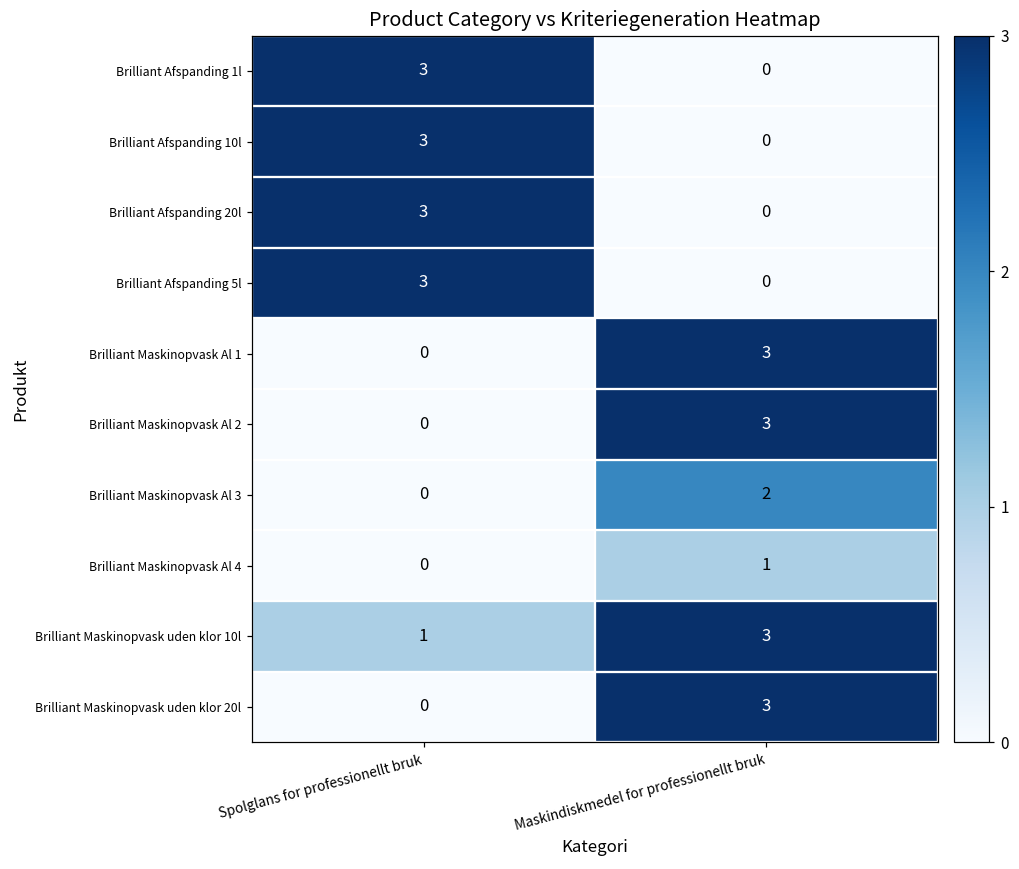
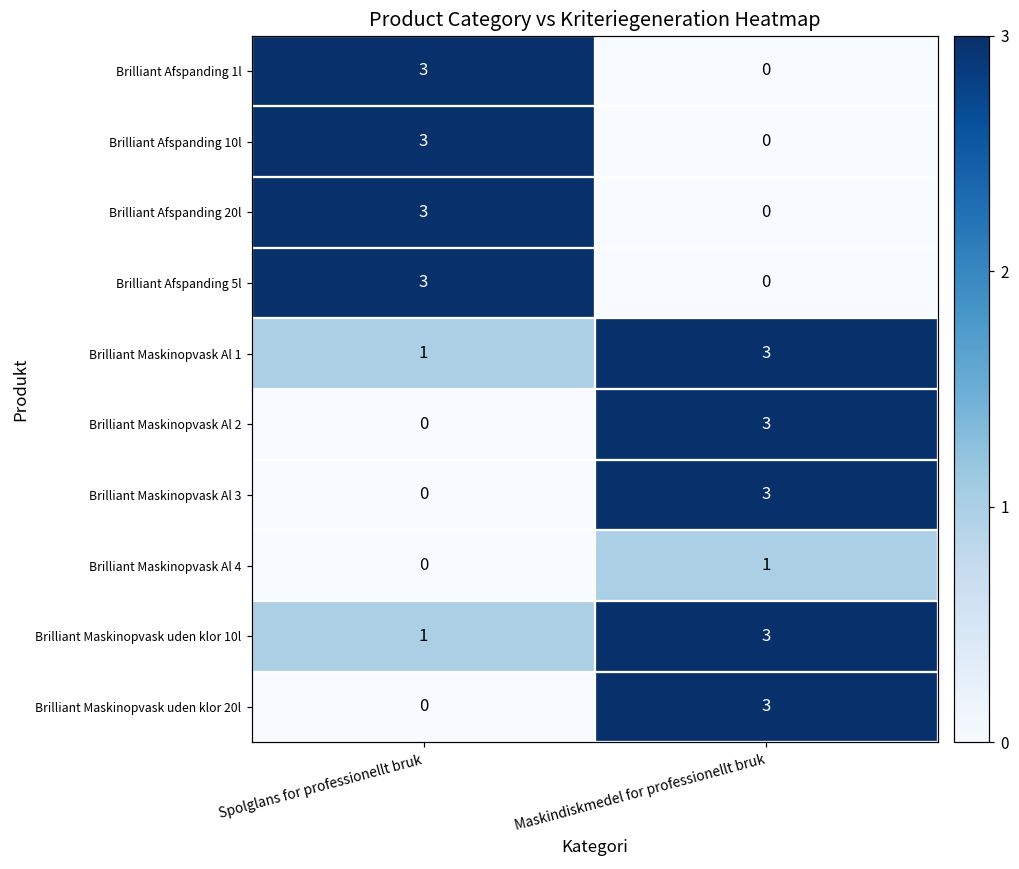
Brilliant Maskinopvask Al 1, Spolglans for professionellt bruk: 0 -> 1
Brilliant Maskinopvask Al 3, Maskindiskmedel for professionellt bruk: 2 -> 3
